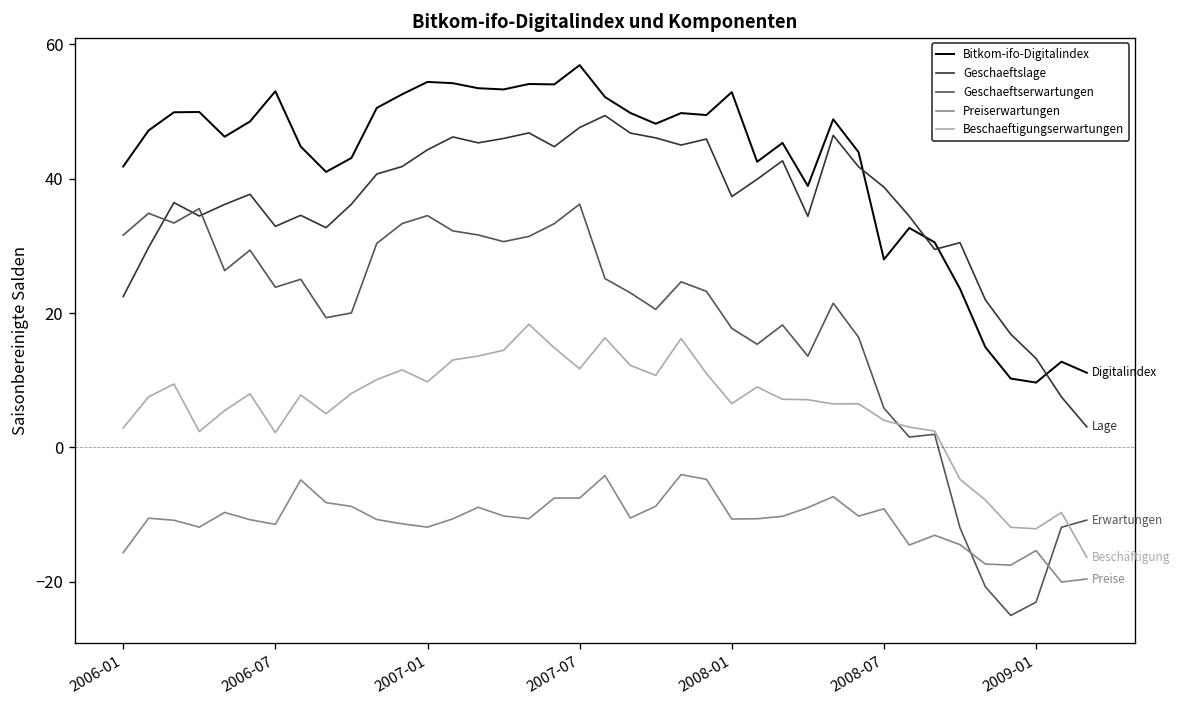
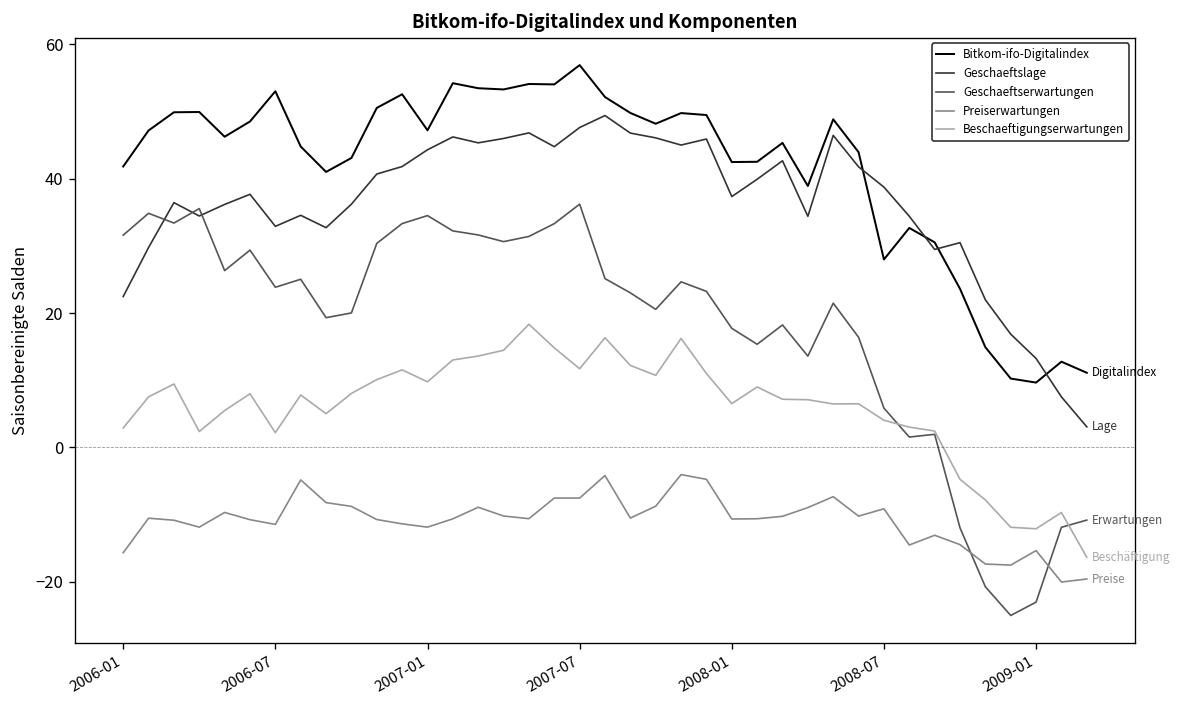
Bitkom-ifo-Digitalindex, 2007-01: 54 -> 47
Bitkom-ifo-Digitalindex, 2008-01: 53 -> 42
